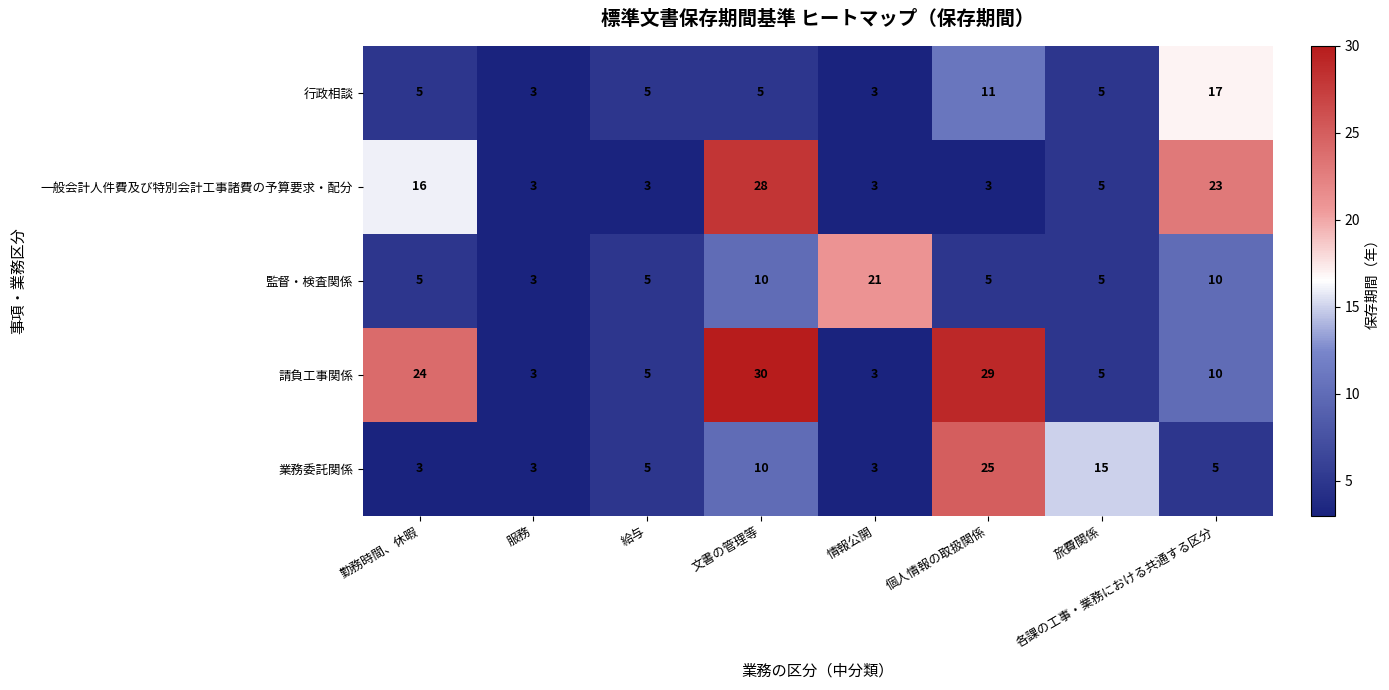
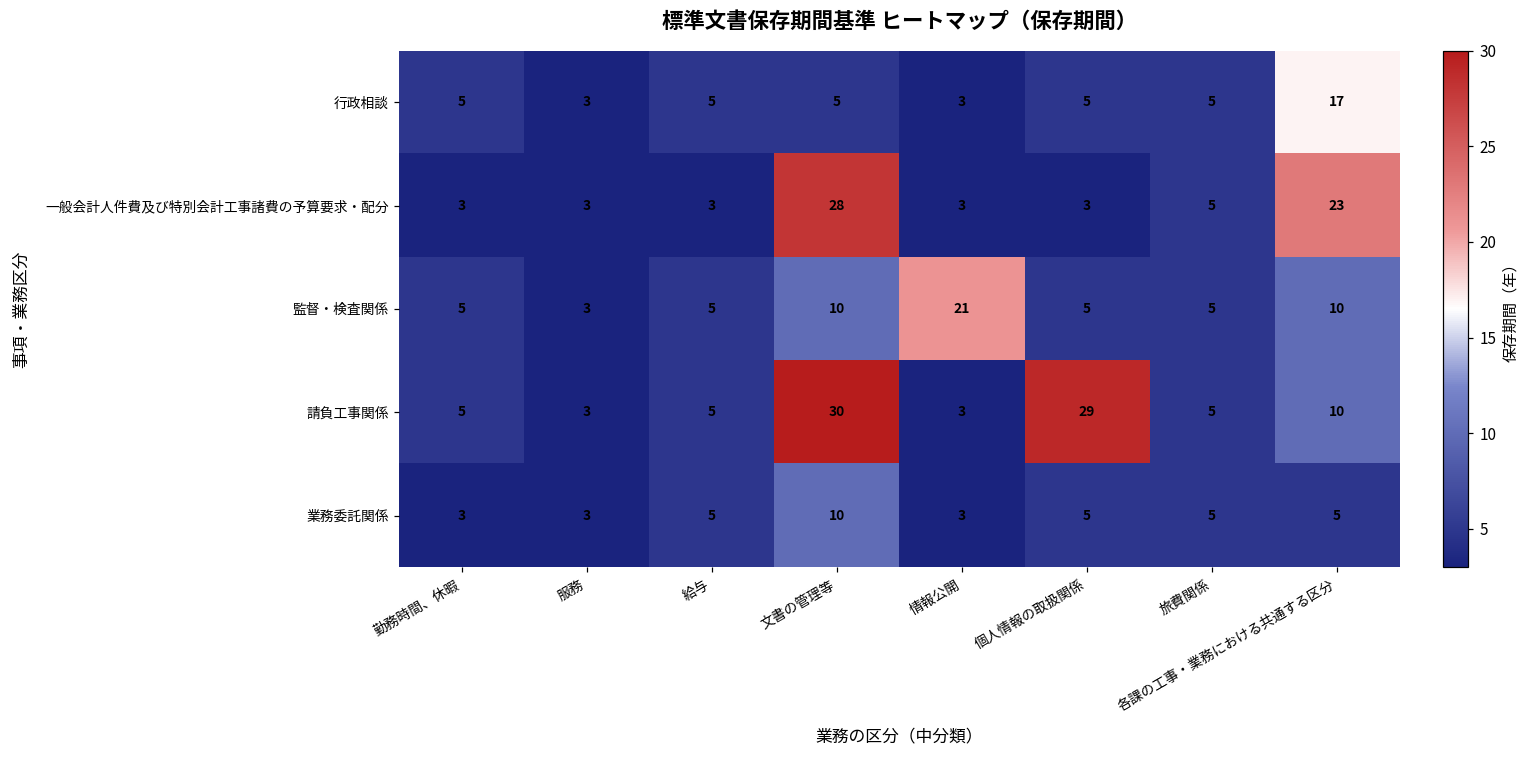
行政相談, 個人情報の取扱関係: 11 -> 5
一般会計人件費及び特別会計工事諸費の予算要求・配分, 勤務時間、休暇: 16 -> 3
請負工事関係, 勤務時間、休暇: 24 -> 5
業務委託関係, 個人情報の取扱関係: 25 -> 5
業務委託関係, 旅費関係: 15 -> 5
